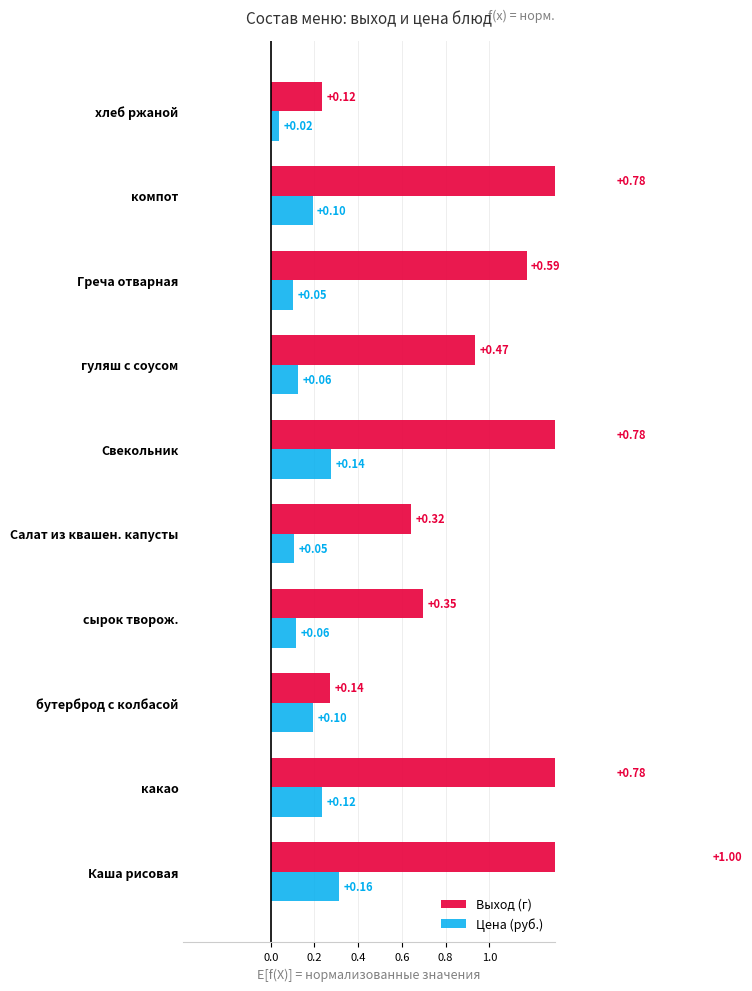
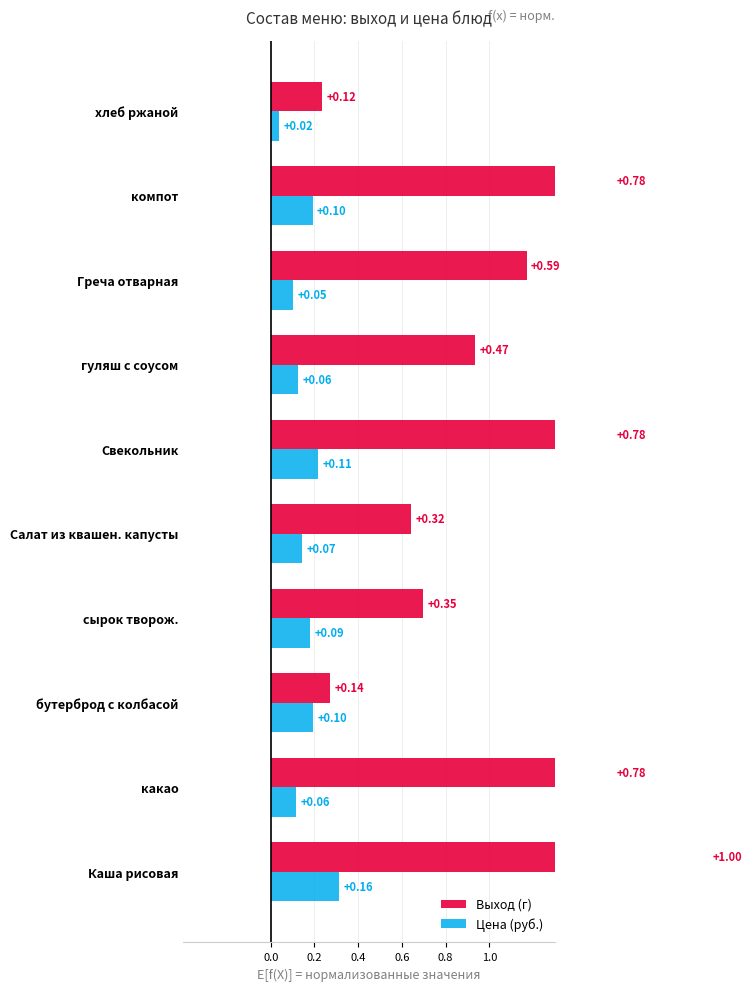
Цена (руб.), Свекольник: +0.14 -> +0.11
Цена (руб.), Салат из квашен. капусты: +0.05 -> +0.07
Цена (руб.), сырок творож.: +0.06 -> +0.09
Цена (руб.), какао: +0.12 -> +0.06
